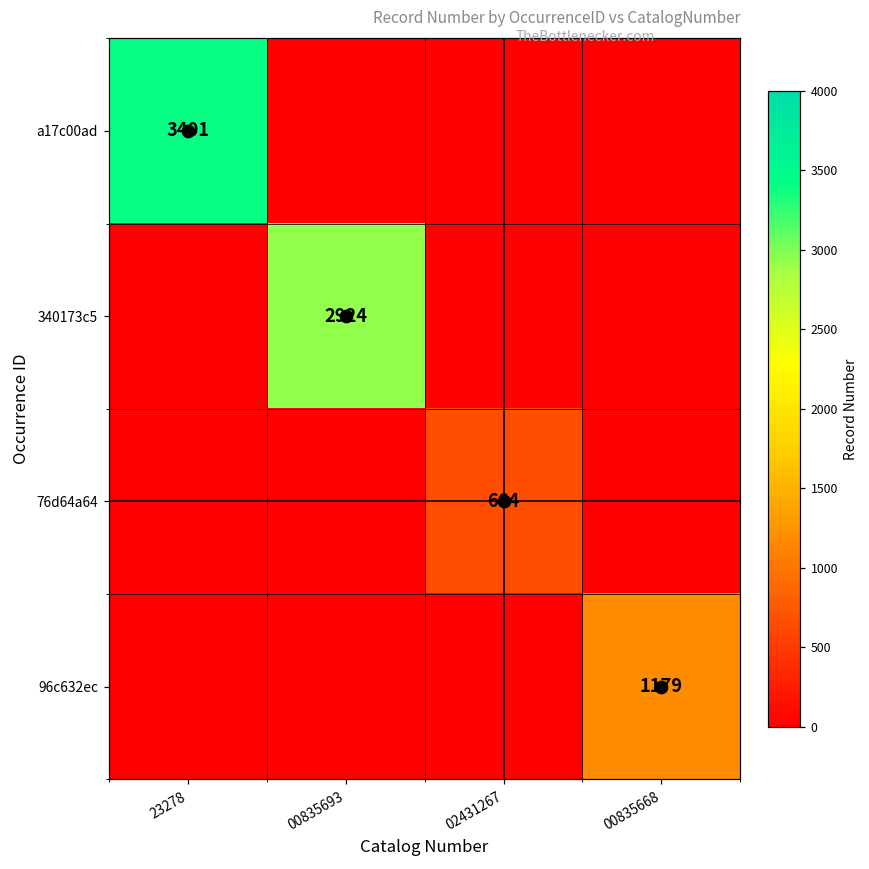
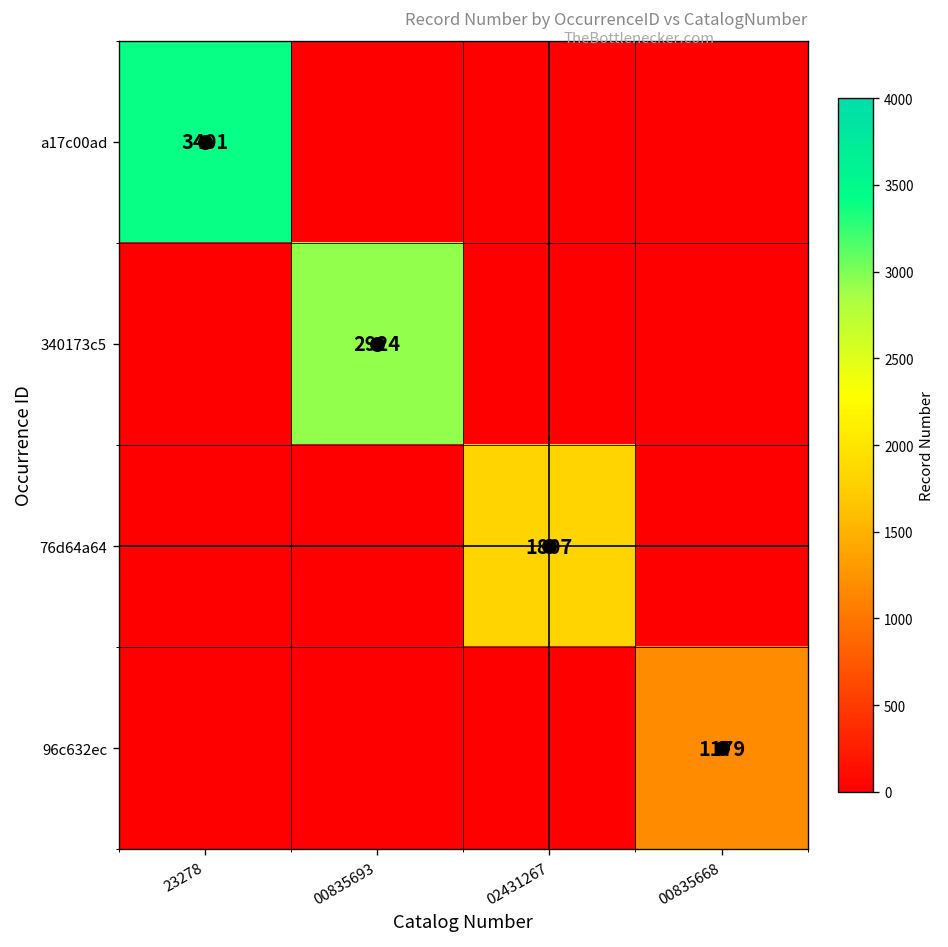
76d64a64, 02431267: 664 -> 1807
